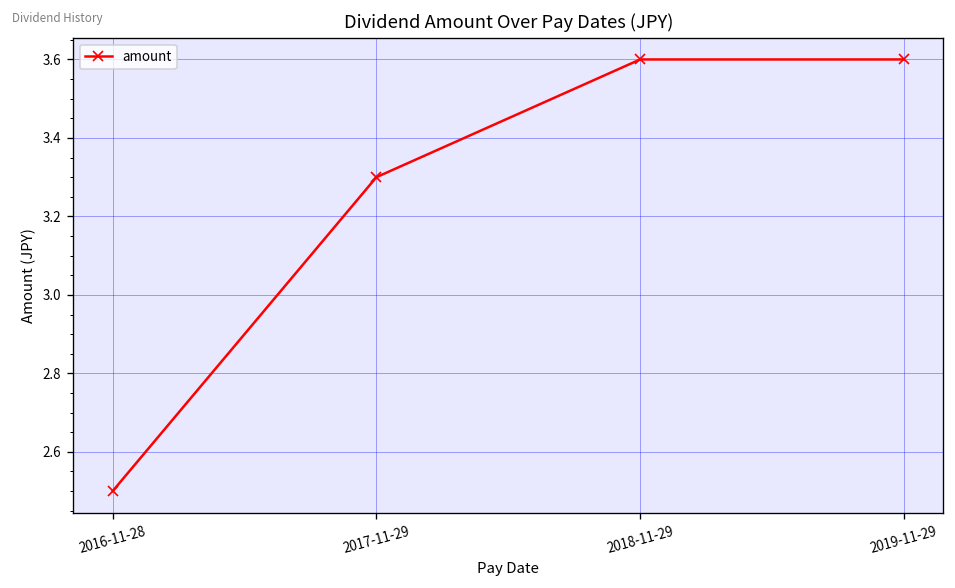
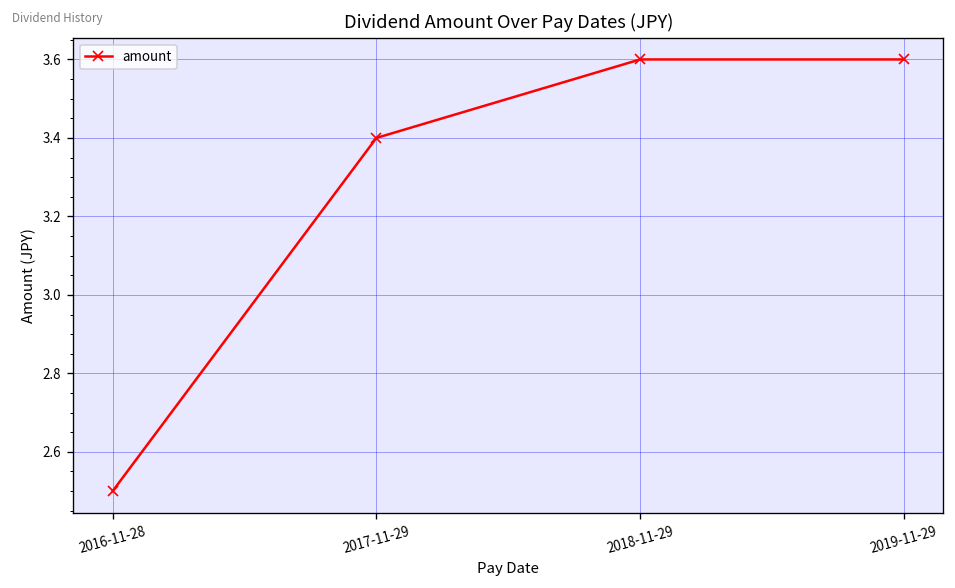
2017-11-29: 3.3 -> 3.4
